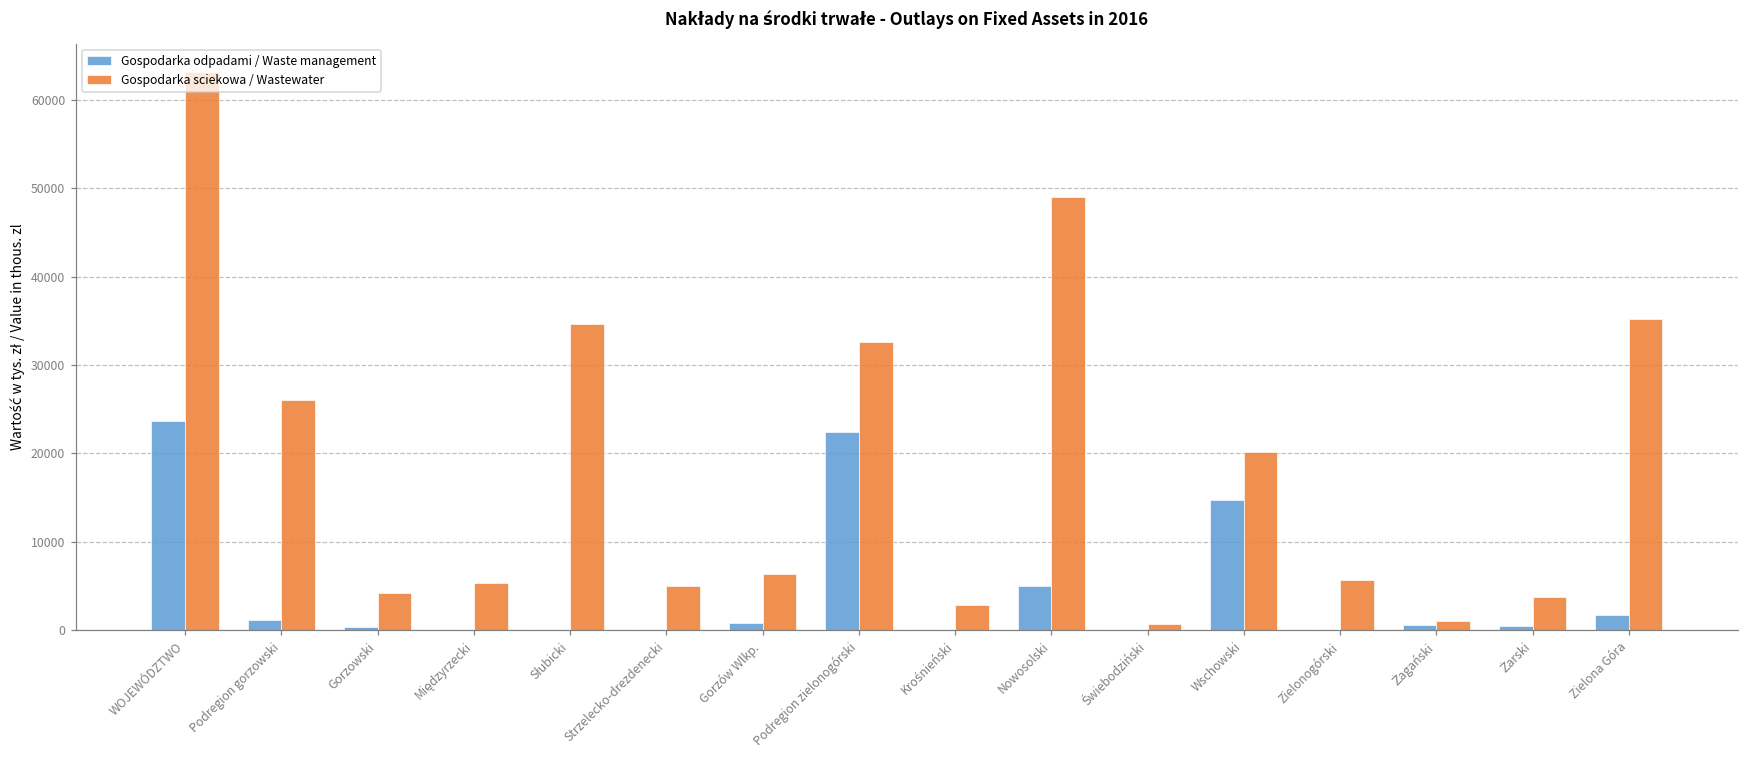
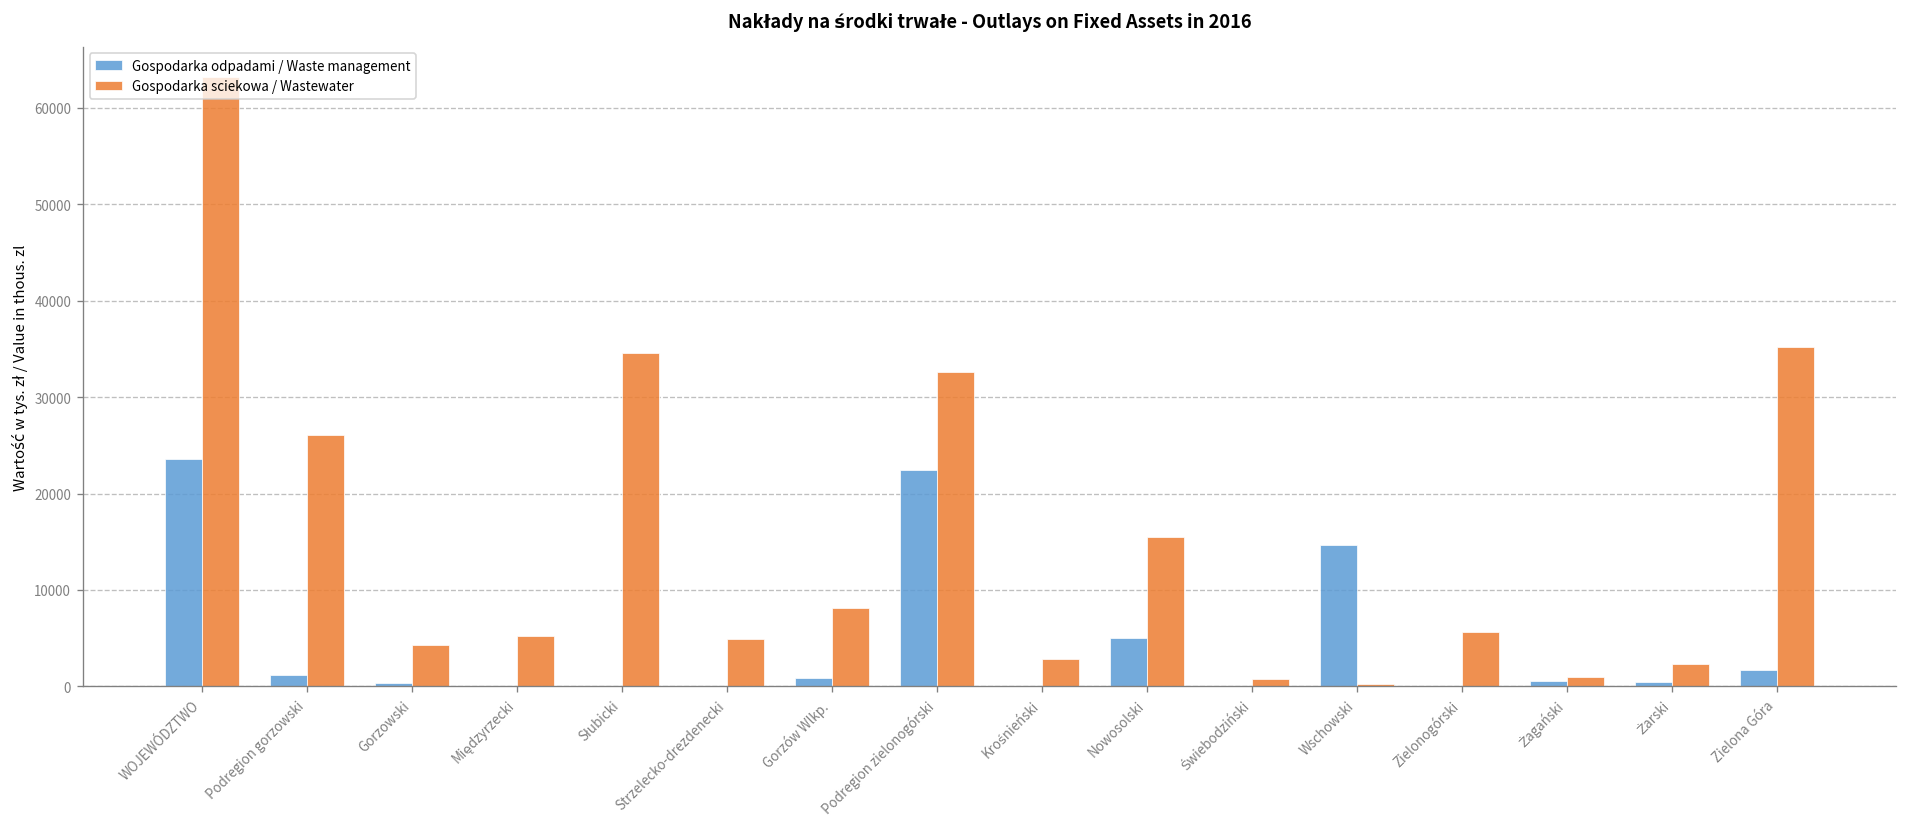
Gospodarka sciekowa / Wastewater, Gorzów Wlkp.: 6000 -> 8000
Gospodarka sciekowa / Wastewater, Nowosolski: 49000 -> 15000
Gospodarka sciekowa / Wastewater, Wschowski: 20000 -> 0
Gospodarka sciekowa / Wastewater, Żarski: 4000 -> 2000
